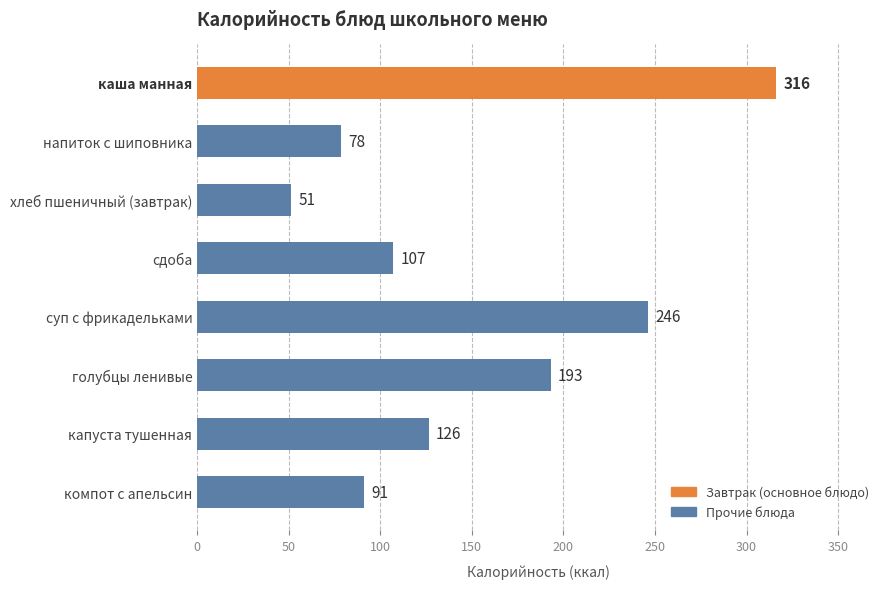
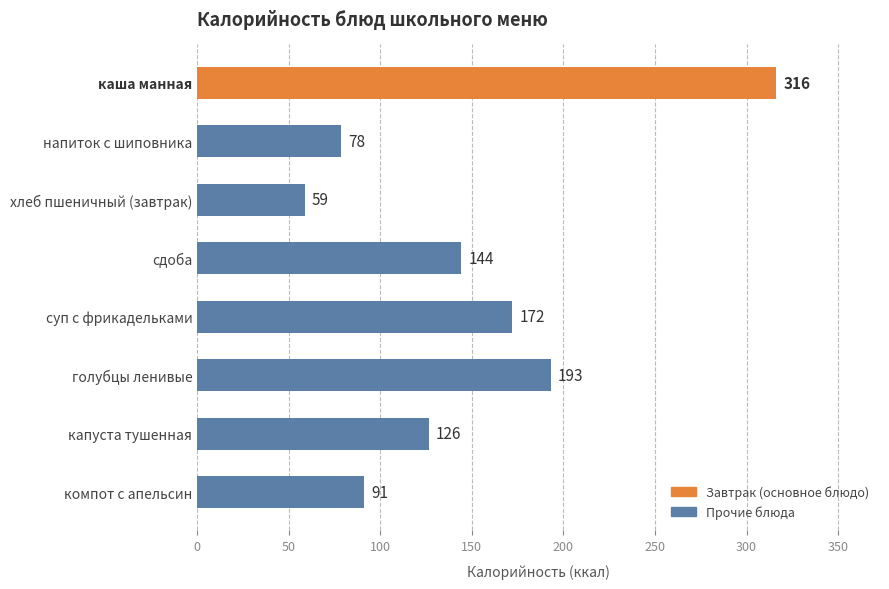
хлеб пшеничный (завтрак): 51 -> 59
сдоба: 107 -> 144
суп с фрикадельками: 246 -> 172
